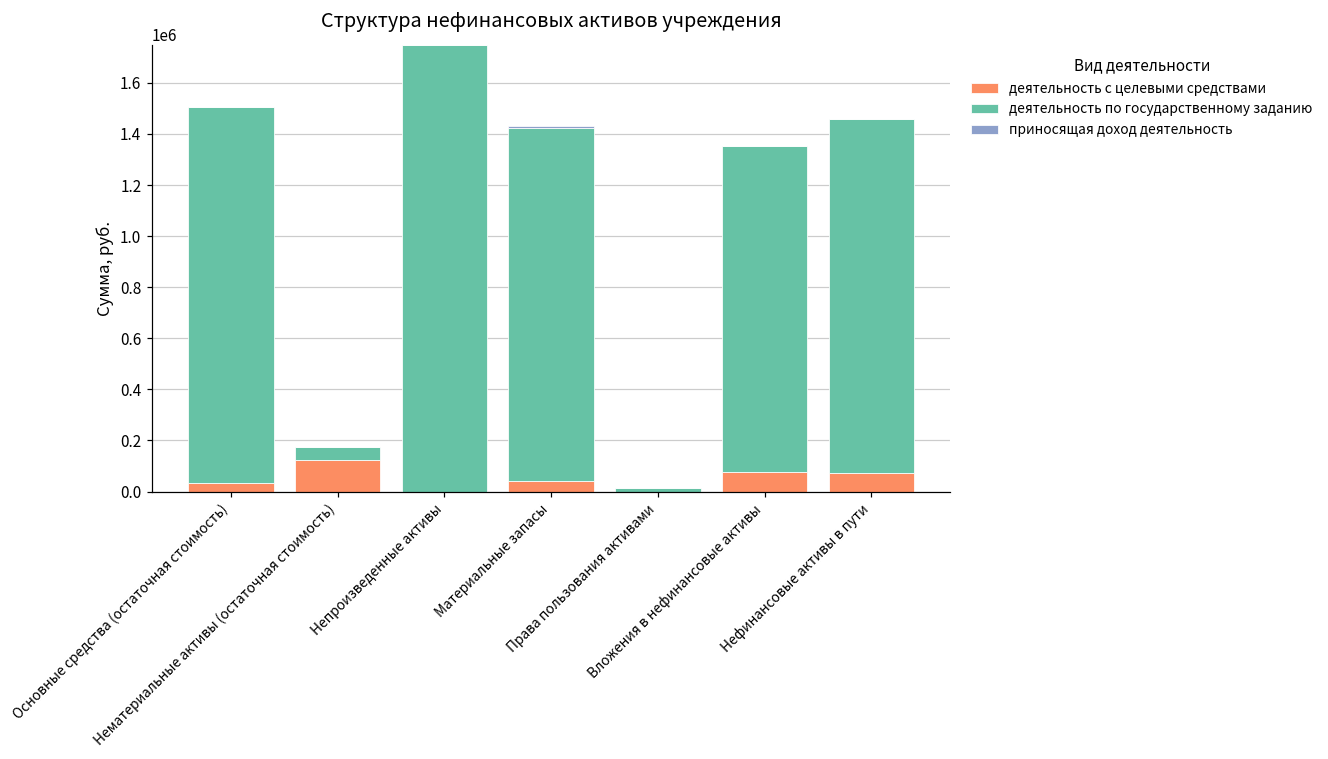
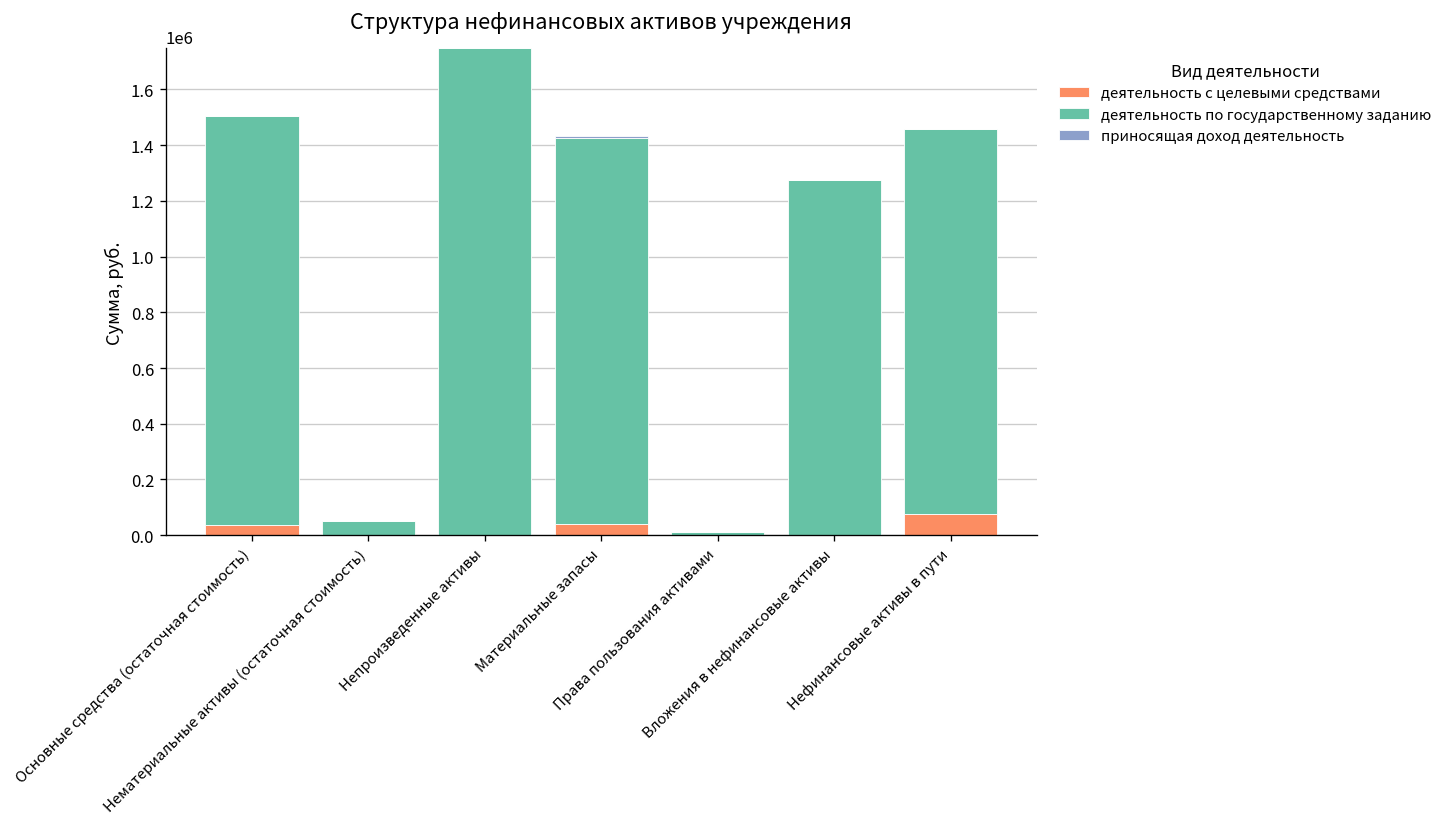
деятельность с целевыми средствами, Нематериальные активы (остаточная стоимость): 120000 -> 0
деятельность с целевыми средствами, Вложения в нефинансовые активы: 80000 -> 0
